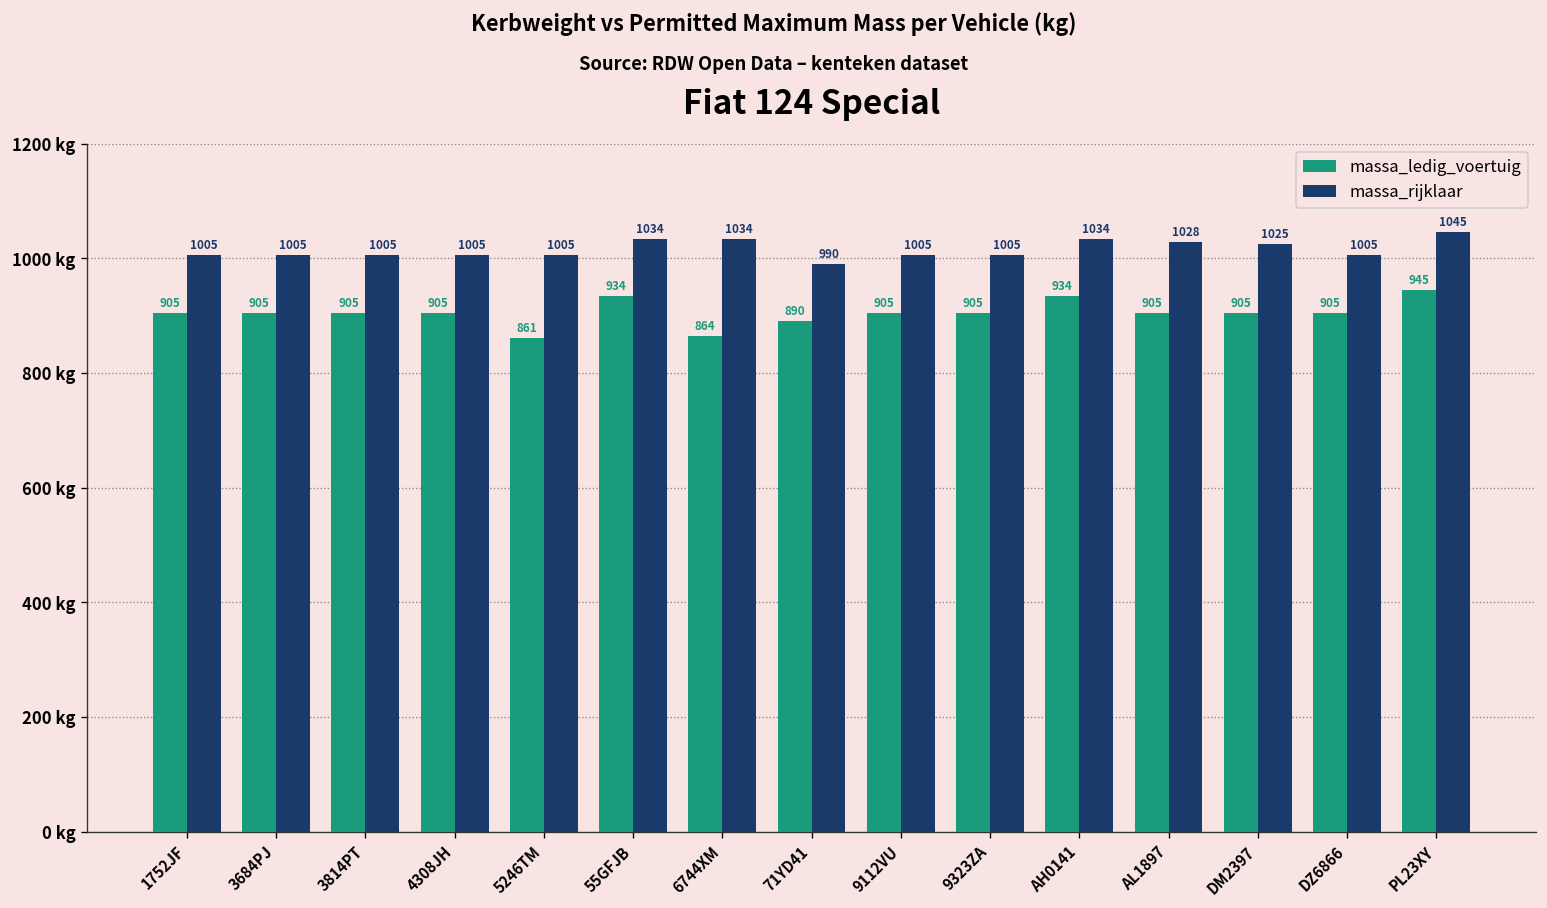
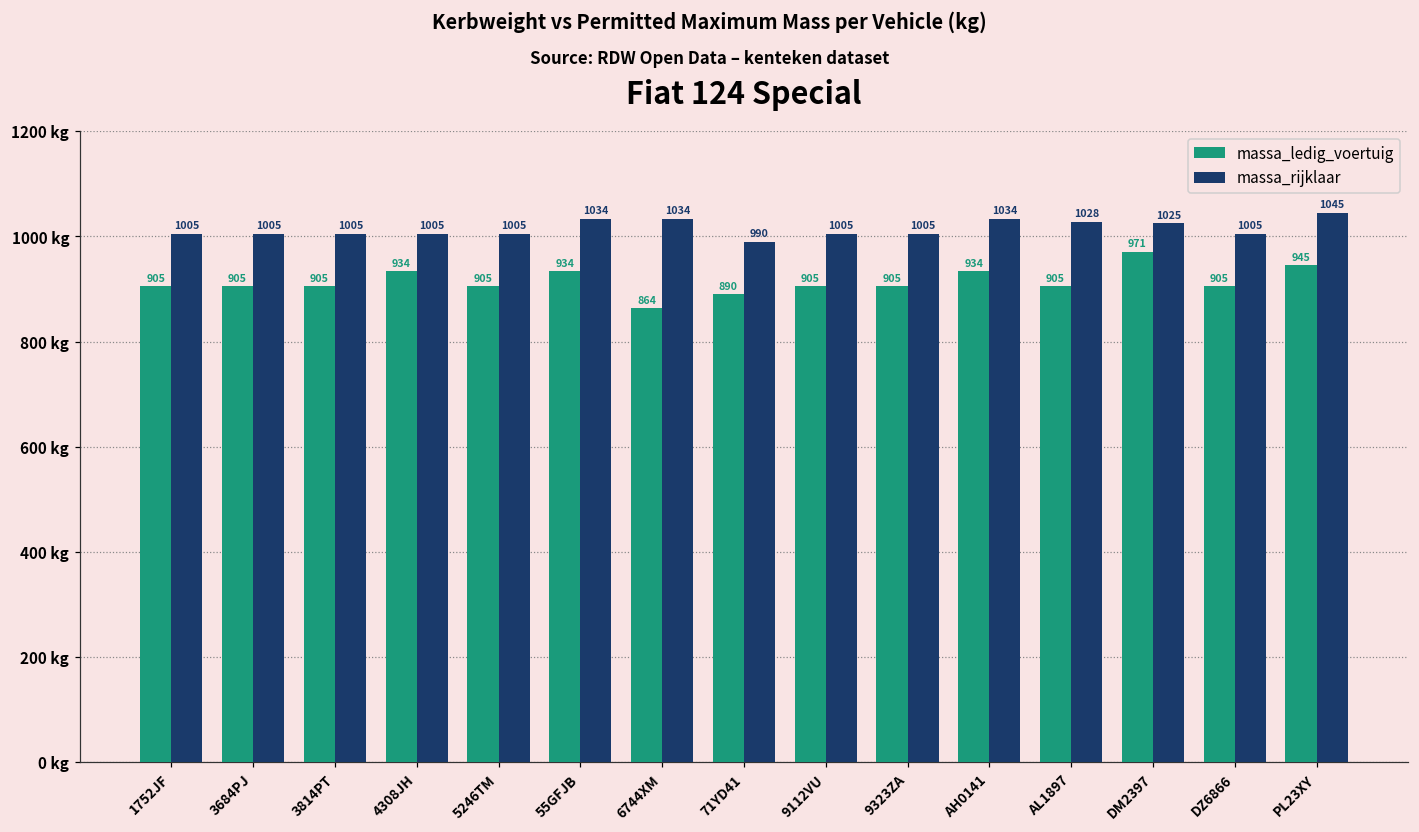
massa_ledig_voertuig, 4308JH: 905 -> 934
massa_ledig_voertuig, 5246TM: 861 -> 905
massa_ledig_voertuig, DM2397: 905 -> 971
